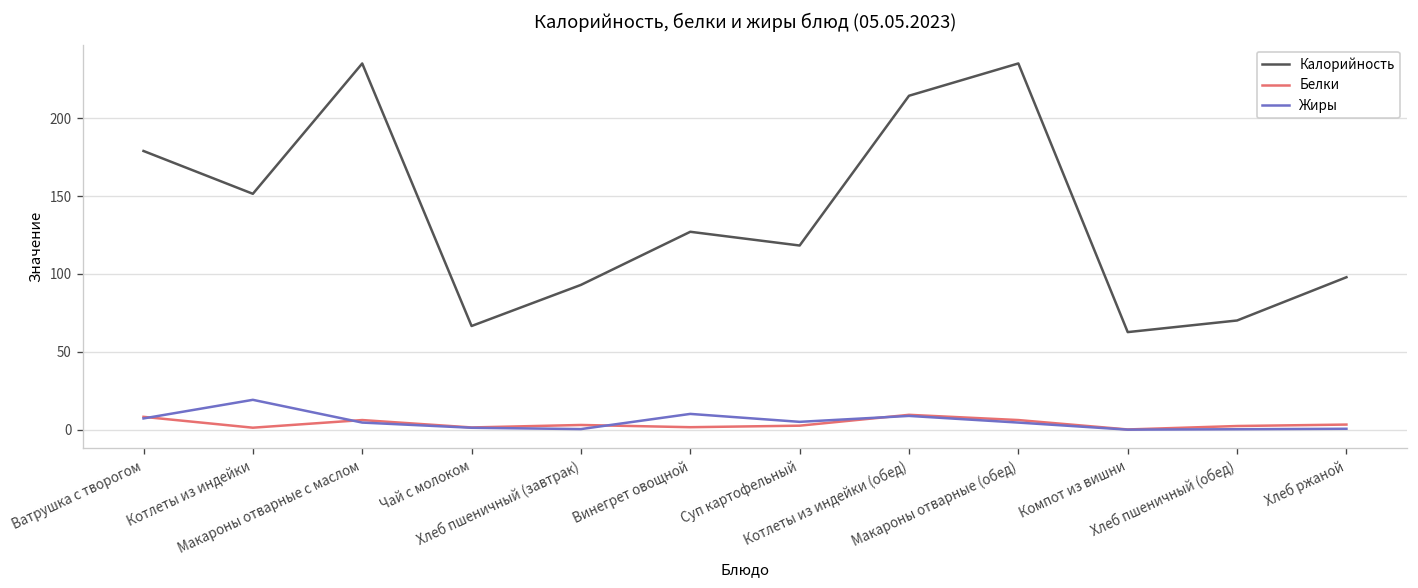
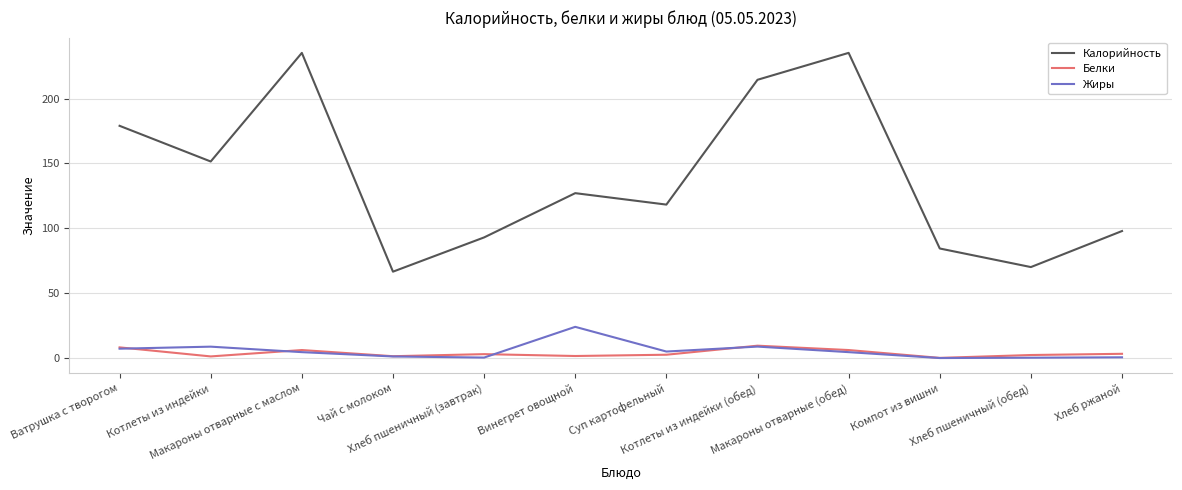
Жиры, Котлеты из индейки: 19 -> 9
Жиры, Винегрет овощной: 10 -> 24
Калорийность, Компот из вишни: 63 -> 84
